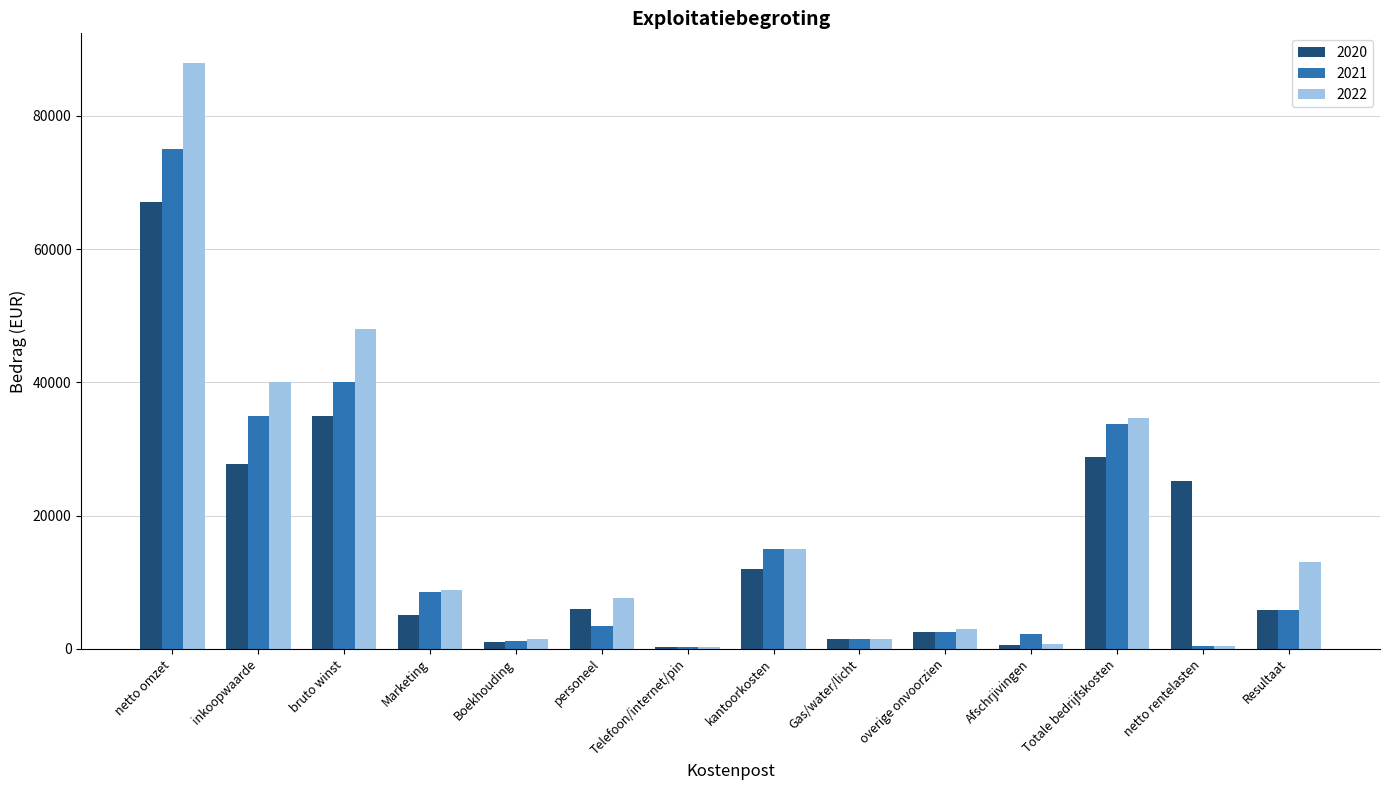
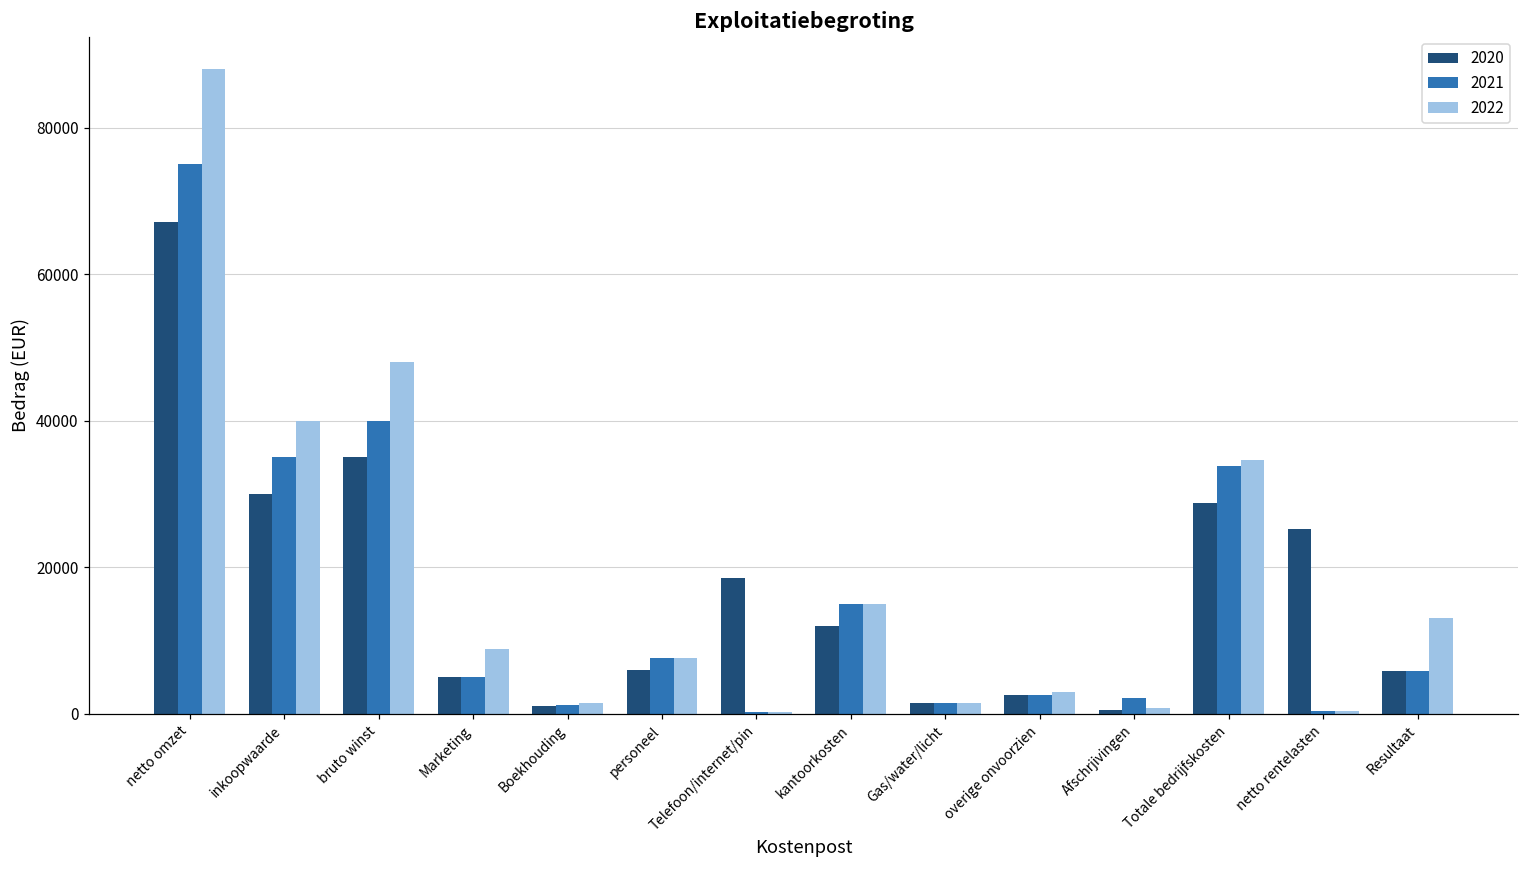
2020, inkoopwaarde: 28000 -> 30000
2021, Marketing: 9000 -> 5000
2021, personeel: 3000 -> 8000
2020, Telefoon/internet/pin: 0 -> 18000
